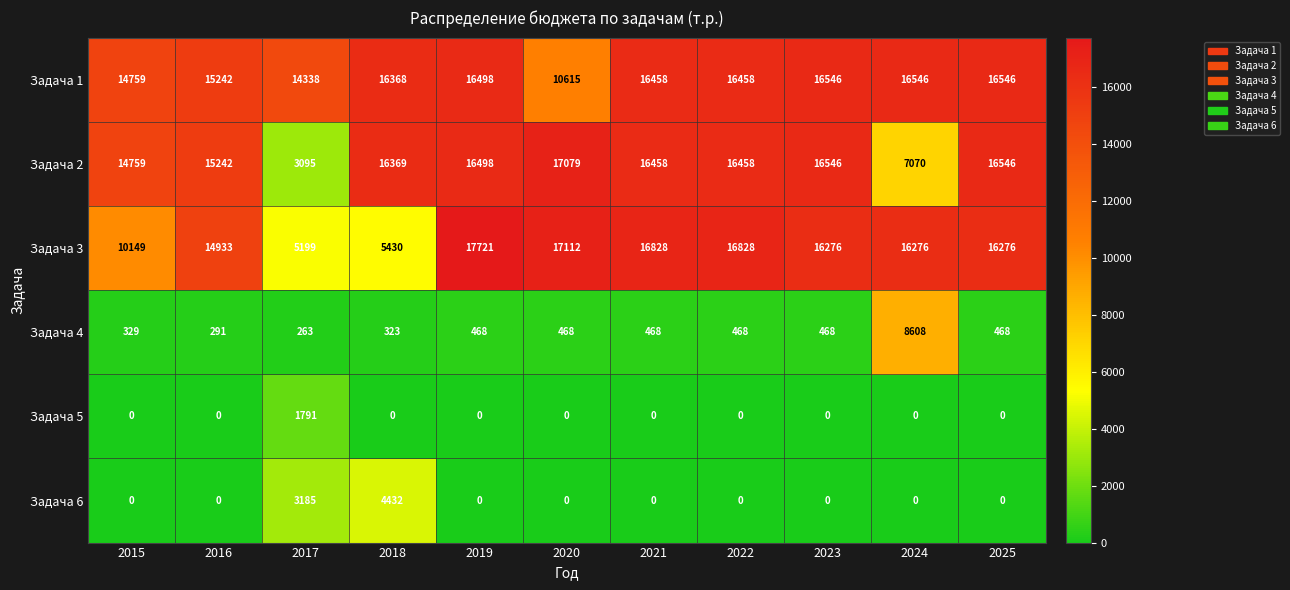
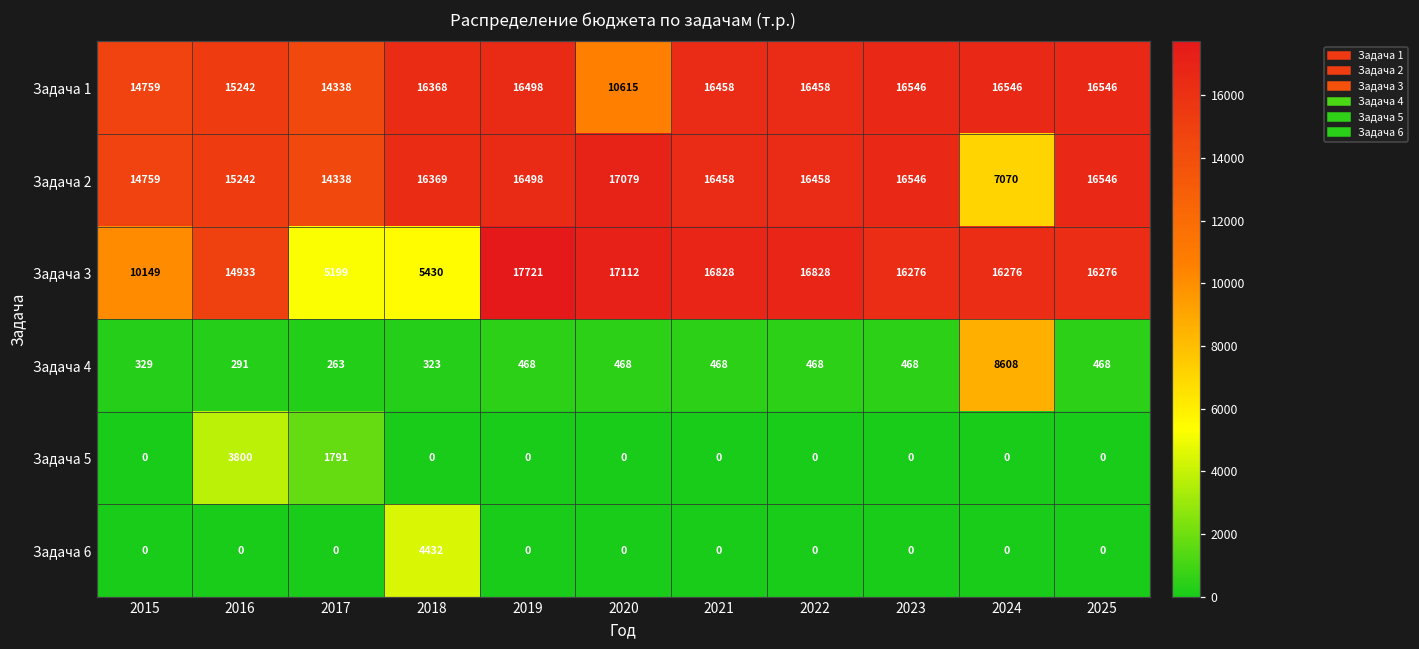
Задача 2, 2017: 3095 -> 14338
Задача 5, 2016: 0 -> 3800
Задача 6, 2017: 3185 -> 0
